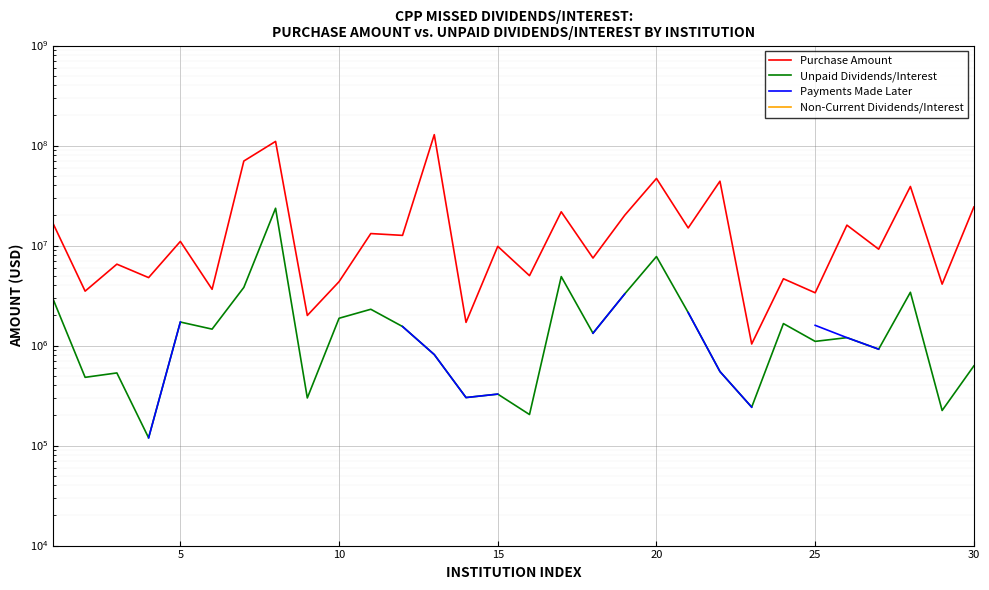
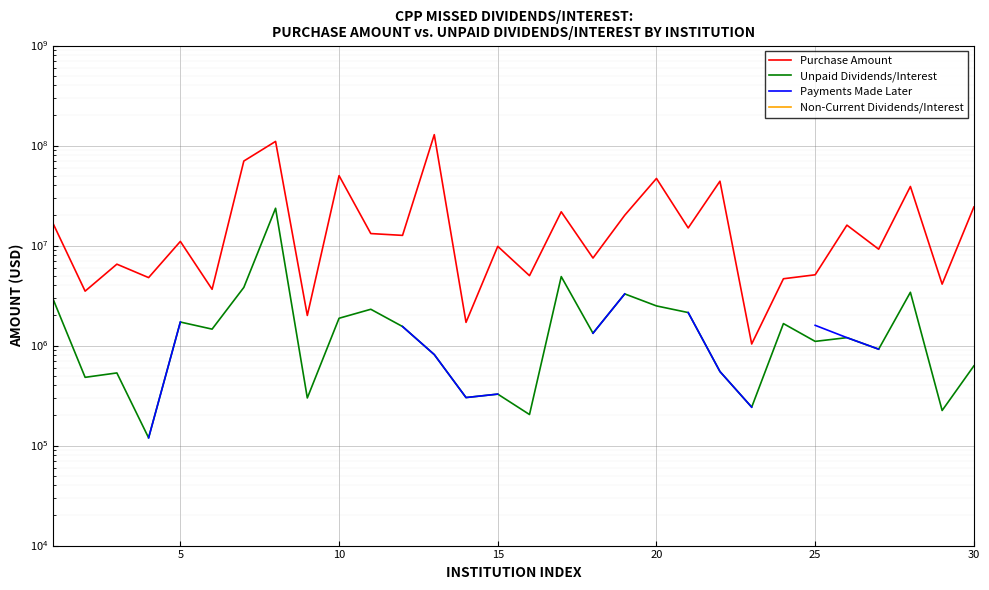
Purchase Amount, 10: 4000000 -> 50000000
Unpaid Dividends/Interest, 20: 8000000 -> 2500000
Purchase Amount, 25: 3400000 -> 5000000
